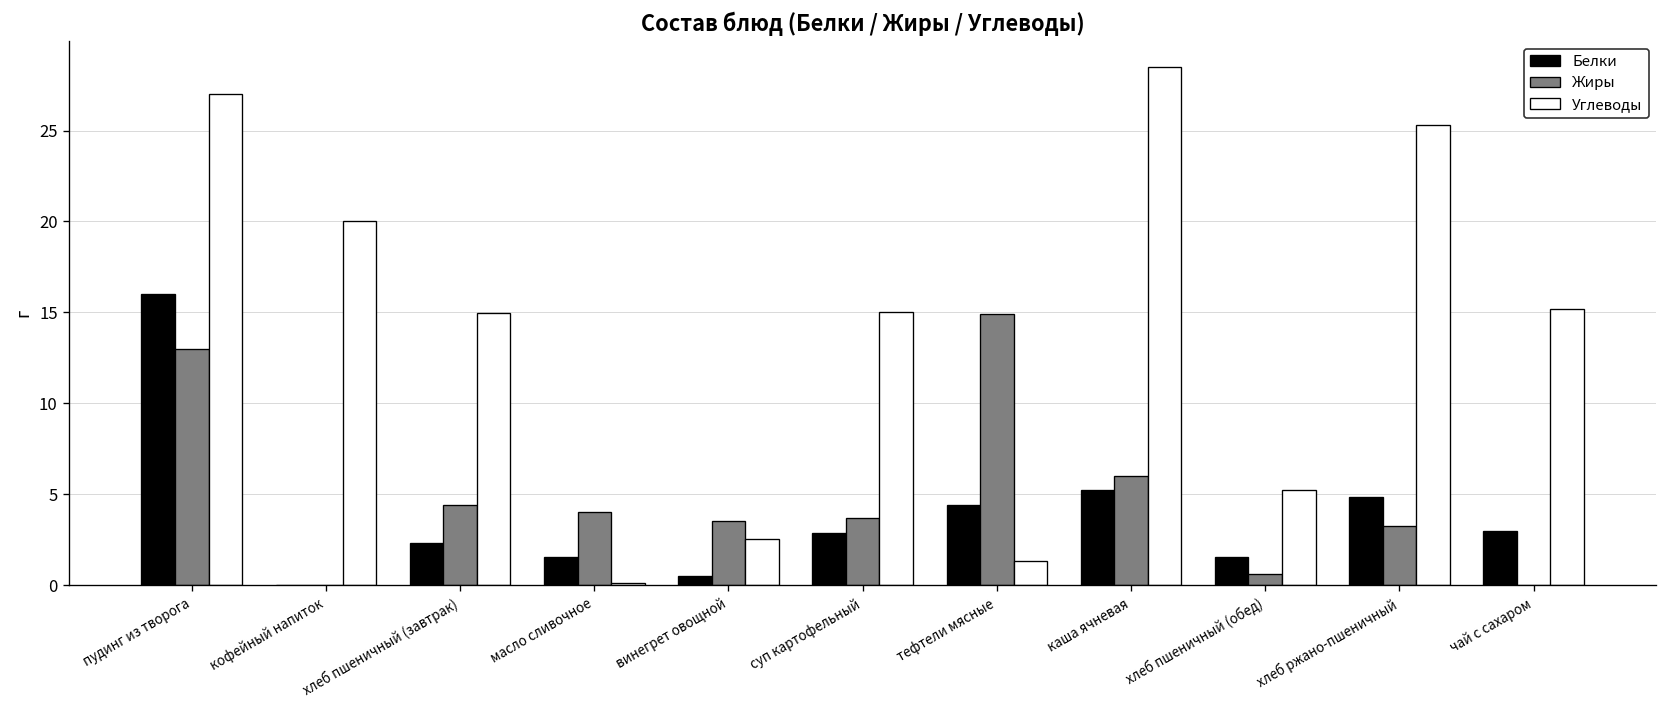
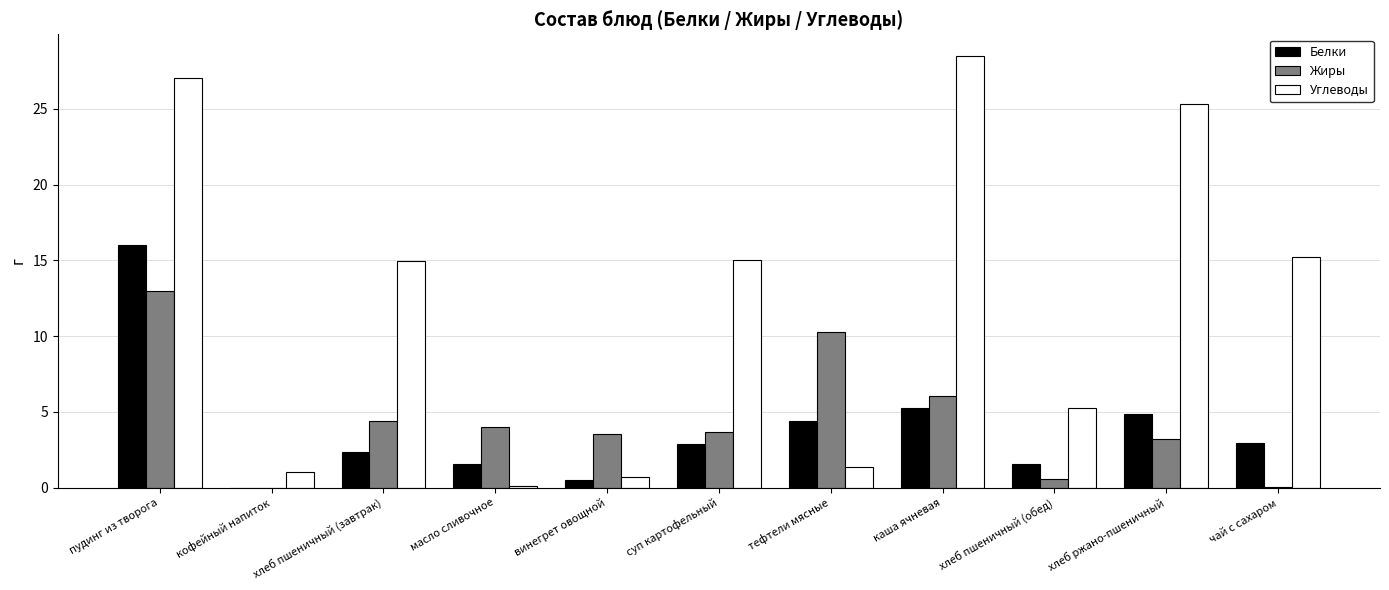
Углеводы, кофейный напиток: 20 -> 1
Углеводы, винегрет овощной: 2.6 -> 0.7
Жиры, тефтели мясные: 14.9 -> 10.3
